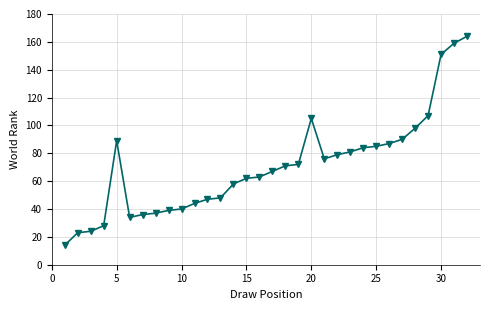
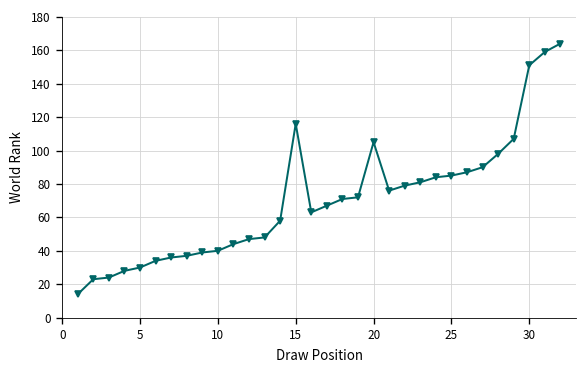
5: 89 -> 30
15: 62 -> 116
